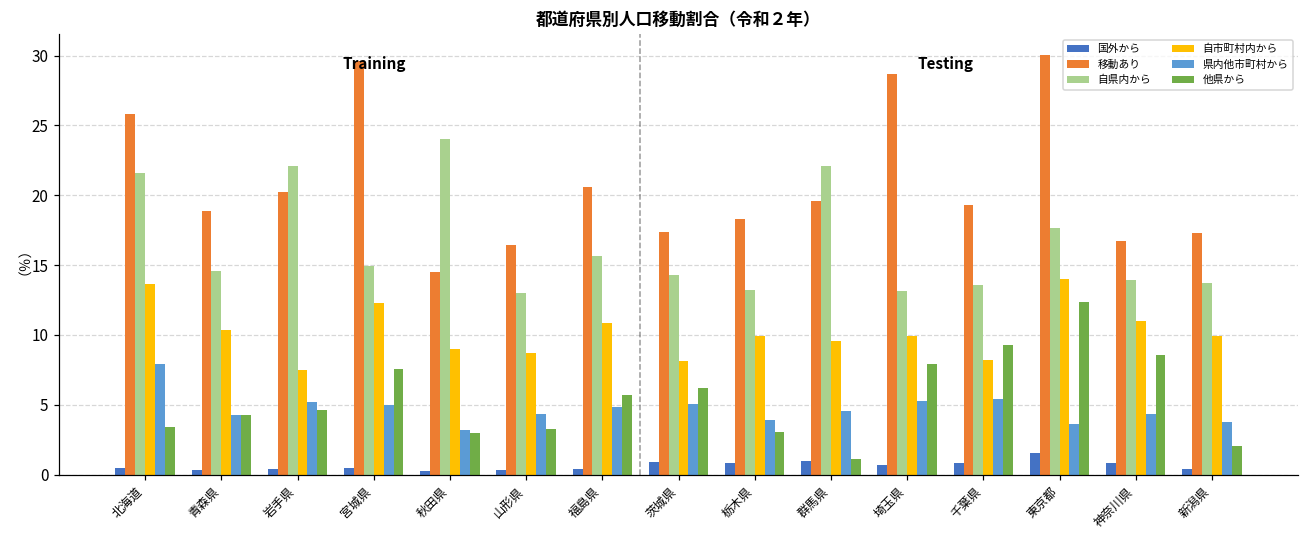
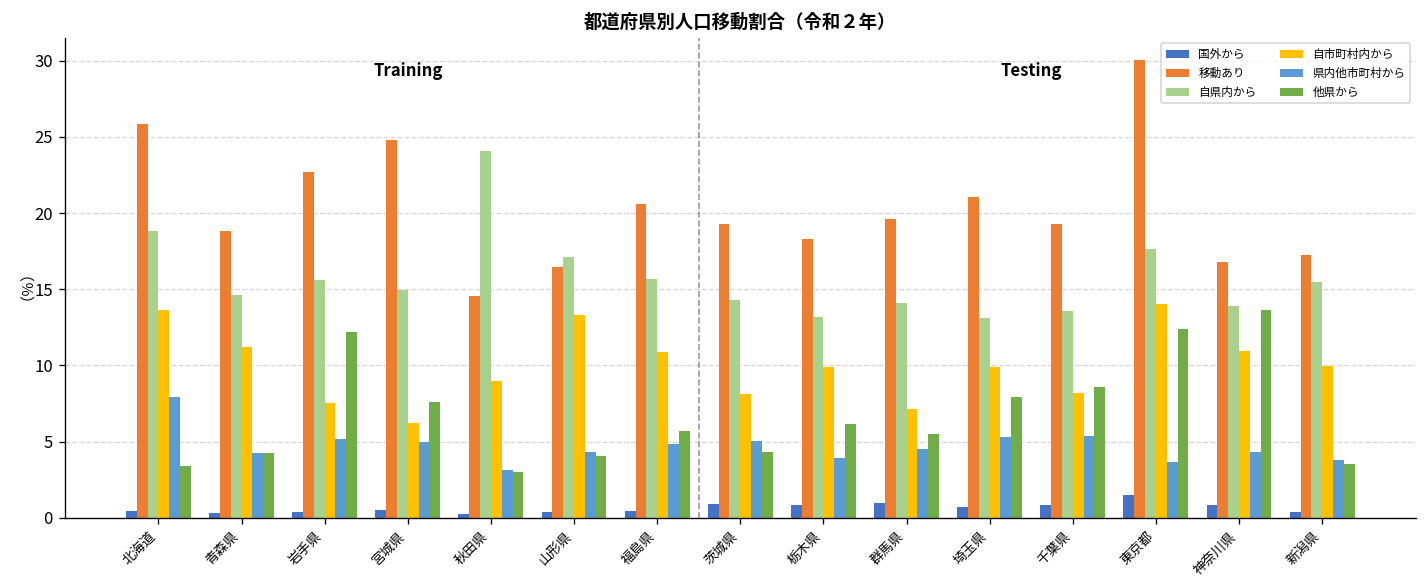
自県内から, 北海道: 21.6 -> 18.8
自市町村内から, 青森県: 10.3 -> 11.2
移動あり, 岩手県: 20.2 -> 22.7
自県内から, 岩手県: 22.1 -> 15.6
他県から, 岩手県: 4.6 -> 12.2
移動あり, 宮城県: 29.6 -> 24.8
自市町村内から, 宮城県: 12.3 -> 6.2
自県内から, 山形県: 13.0 -> 17.1
自市町村内から, 山形県: 8.7 -> 13.3
他県から, 山形県: 3.2 -> 4.1
移動あり, 茨城県: 17.4 -> 19.3
他県から, 茨城県: 6.2 -> 4.3
他県から, 栃木県: 3.0 -> 6.1
自県内から, 群馬県: 22.1 -> 14.1
自市町村内から, 群馬県: 9.6 -> 7.2
他県から, 群馬県: 1.1 -> 5.5
移動あり, 埼玉県: 28.7 -> 21.1
他県から, 千葉県: 9.3 -> 8.6
他県から, 神奈川県: 8.6 -> 13.6
自県内から, 新潟県: 13.7 -> 15.5
他県から, 新潟県: 2.0 -> 3.5
